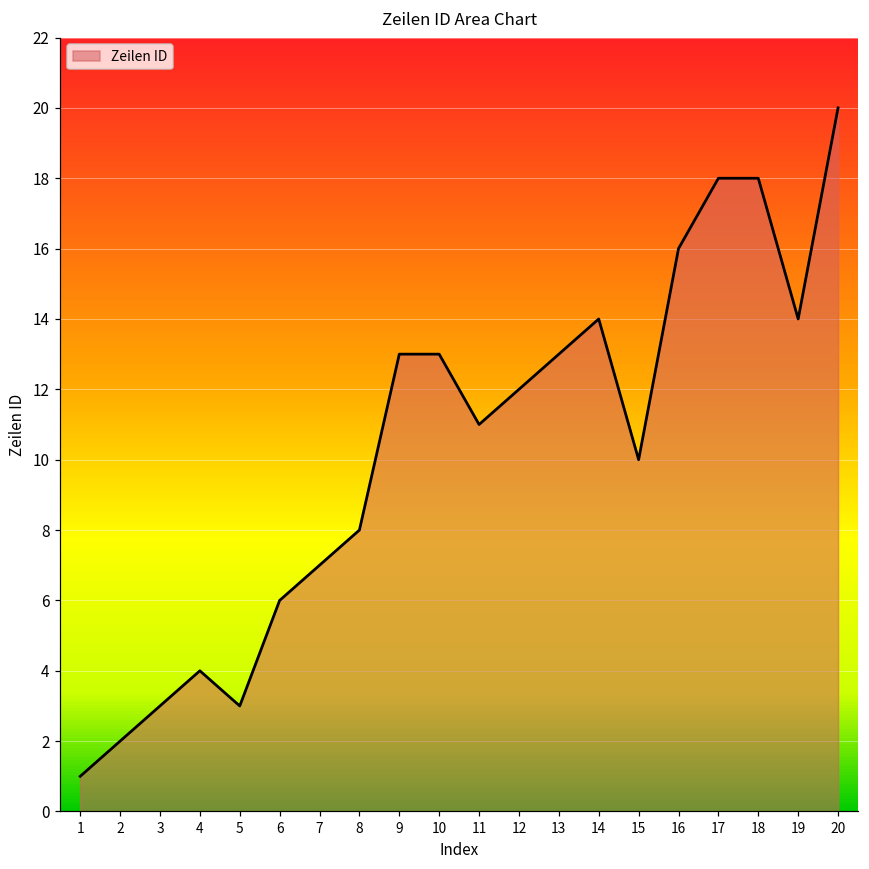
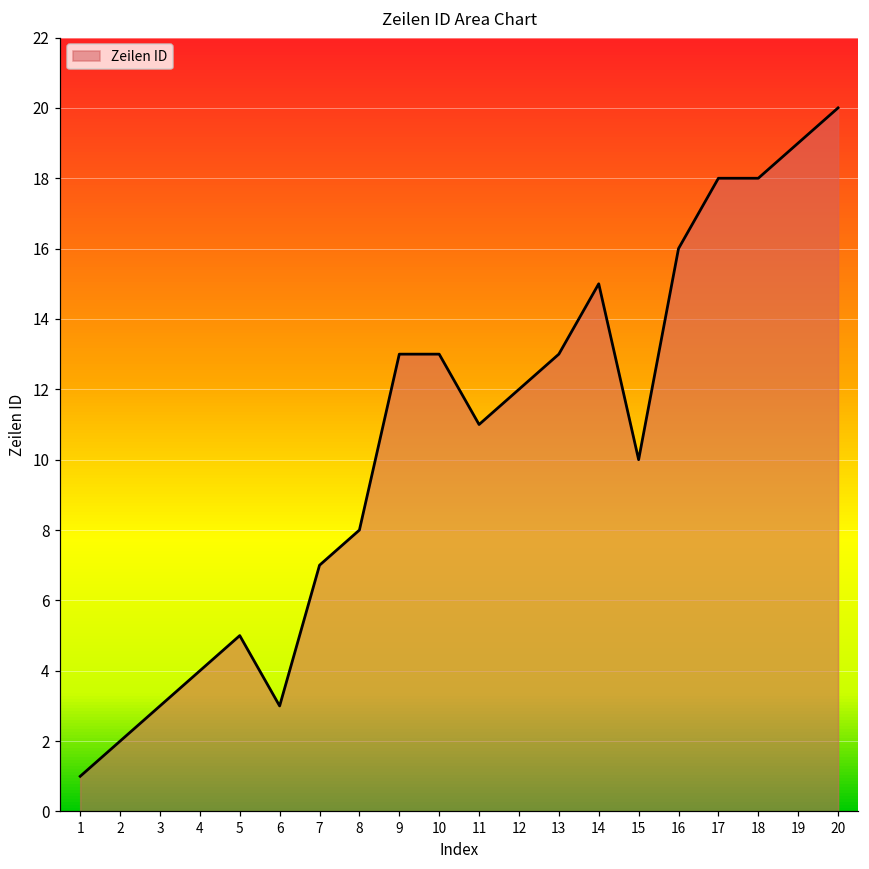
5: 3 -> 5
6: 6 -> 3
14: 14 -> 15
19: 14 -> 19
